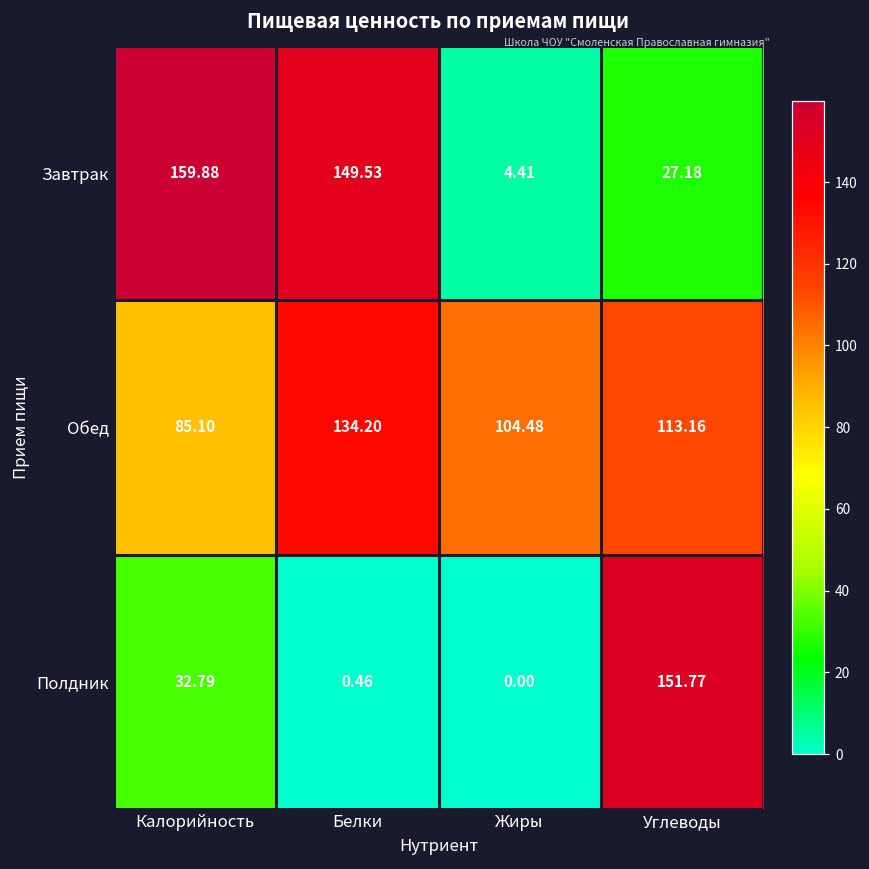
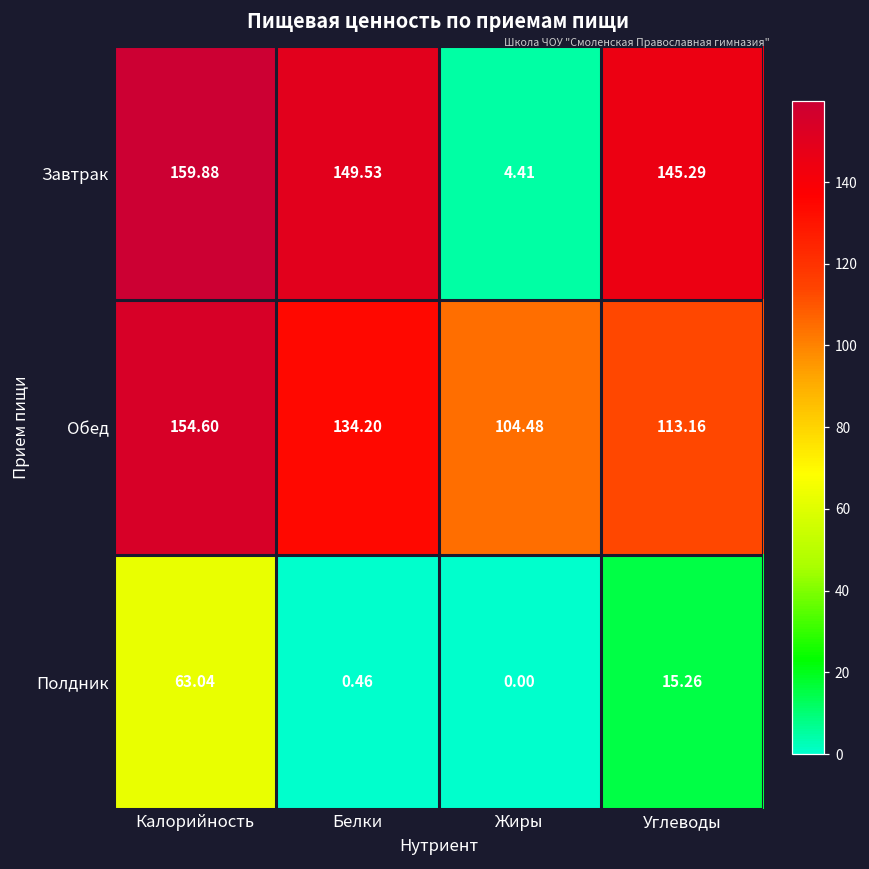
Завтрак, Углеводы: 27.18 -> 145.29
Обед, Калорийность: 85.10 -> 154.60
Полдник, Калорийность: 32.79 -> 63.04
Полдник, Углеводы: 151.77 -> 15.26
